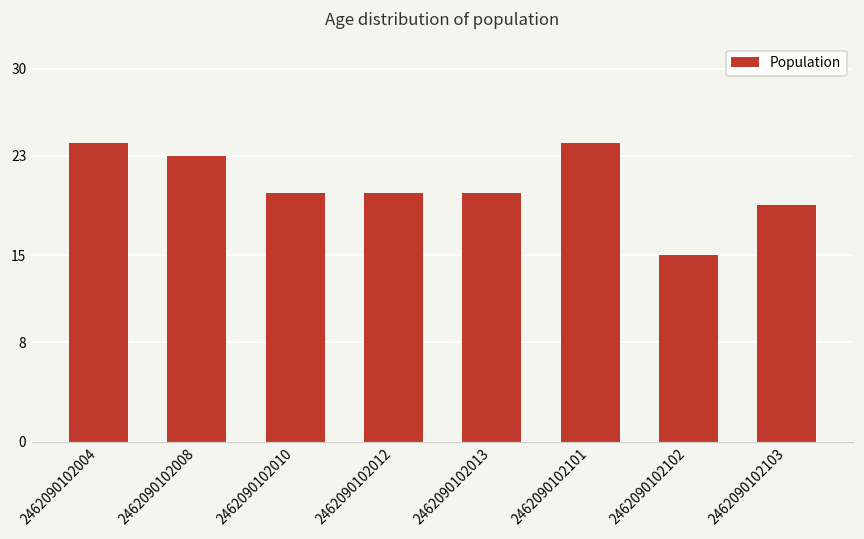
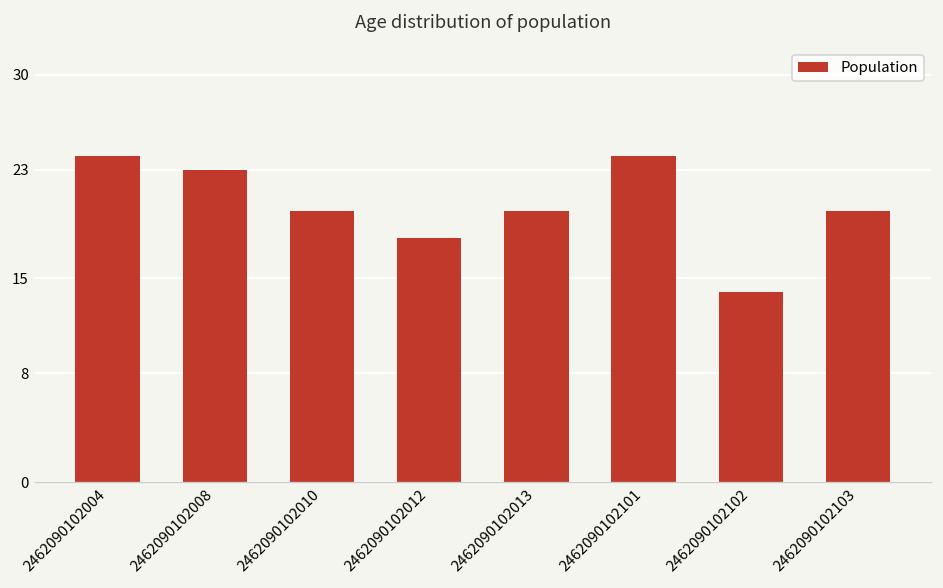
2462090102012: 20 -> 18
2462090102102: 15 -> 14
2462090102103: 19 -> 20
